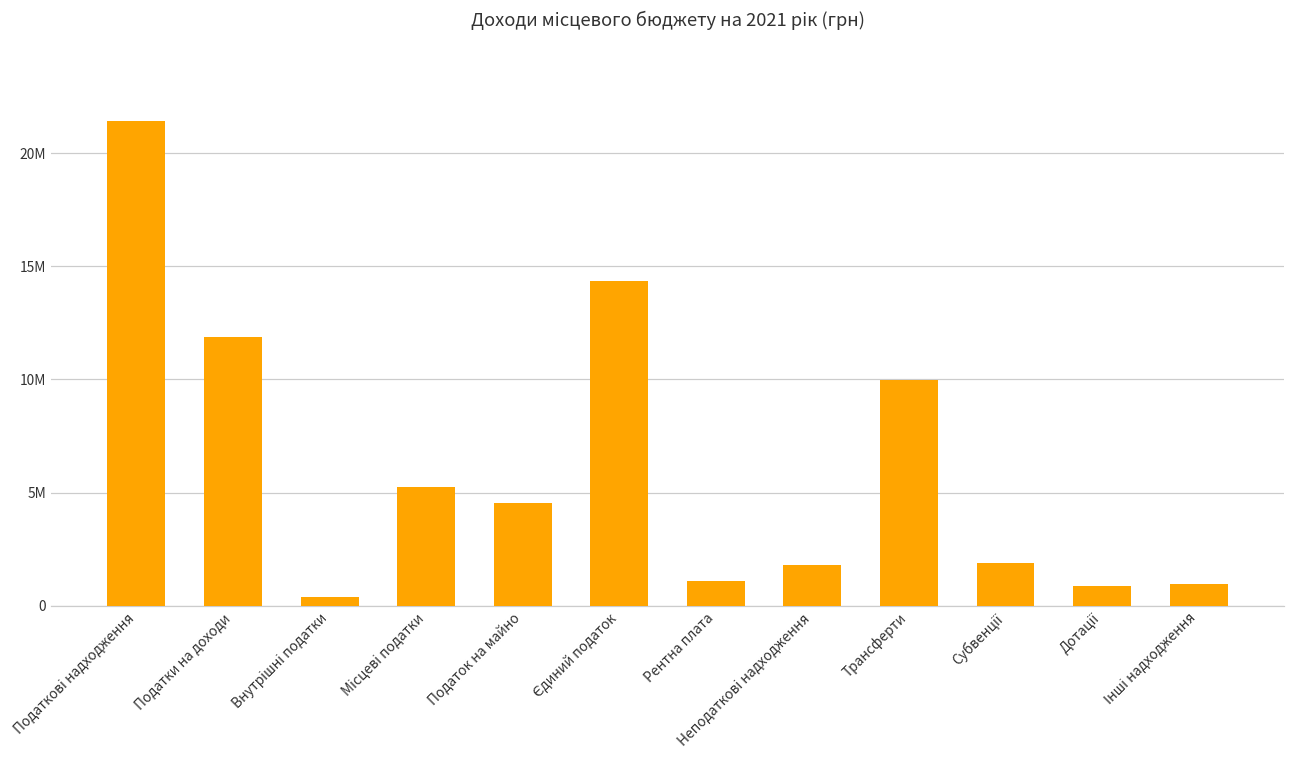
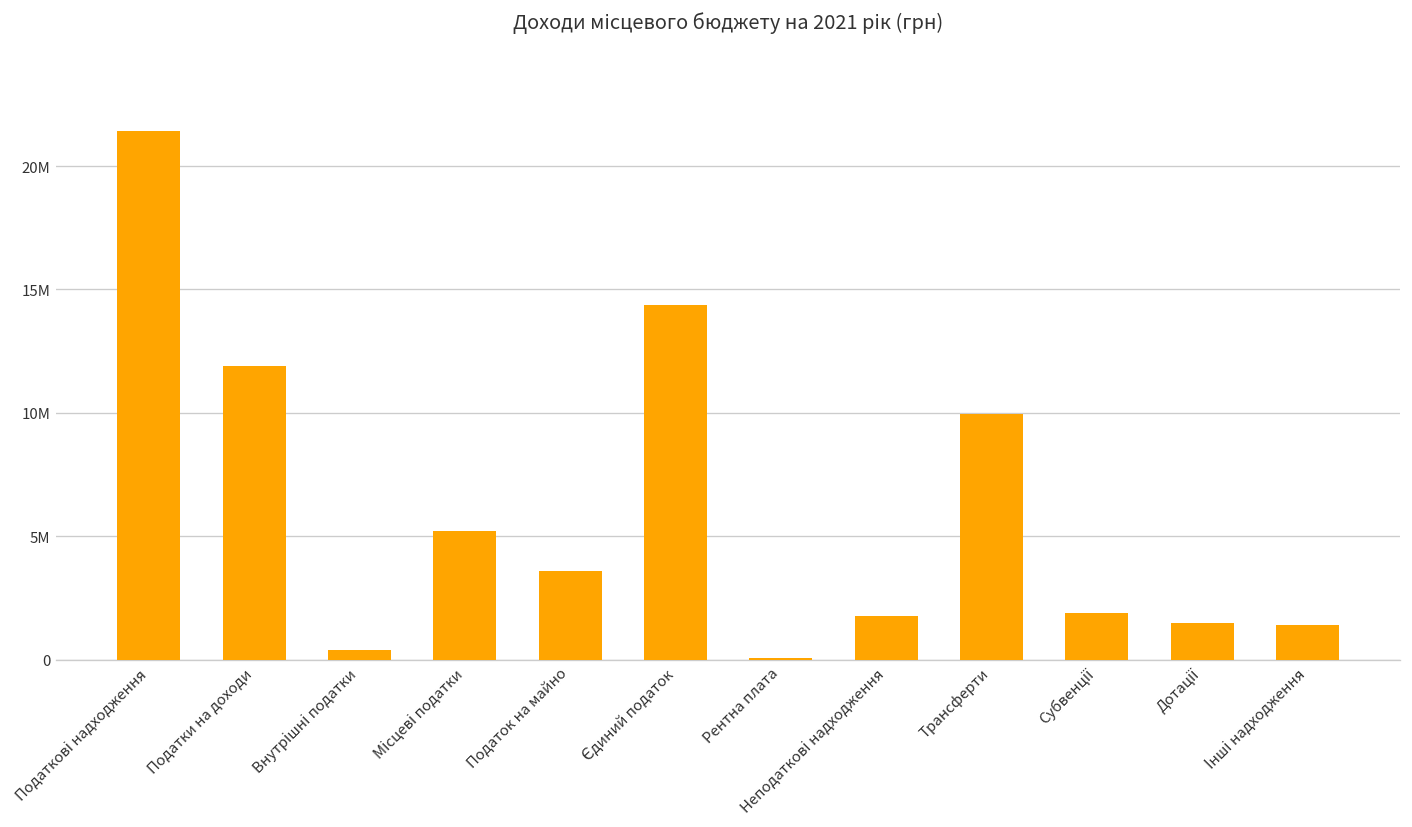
Податок на майно: 4600000 -> 3600000
Рентна плата: 1100000 -> 100000
Дотації: 900000 -> 1500000
Інші надходження: 1000000 -> 1400000
